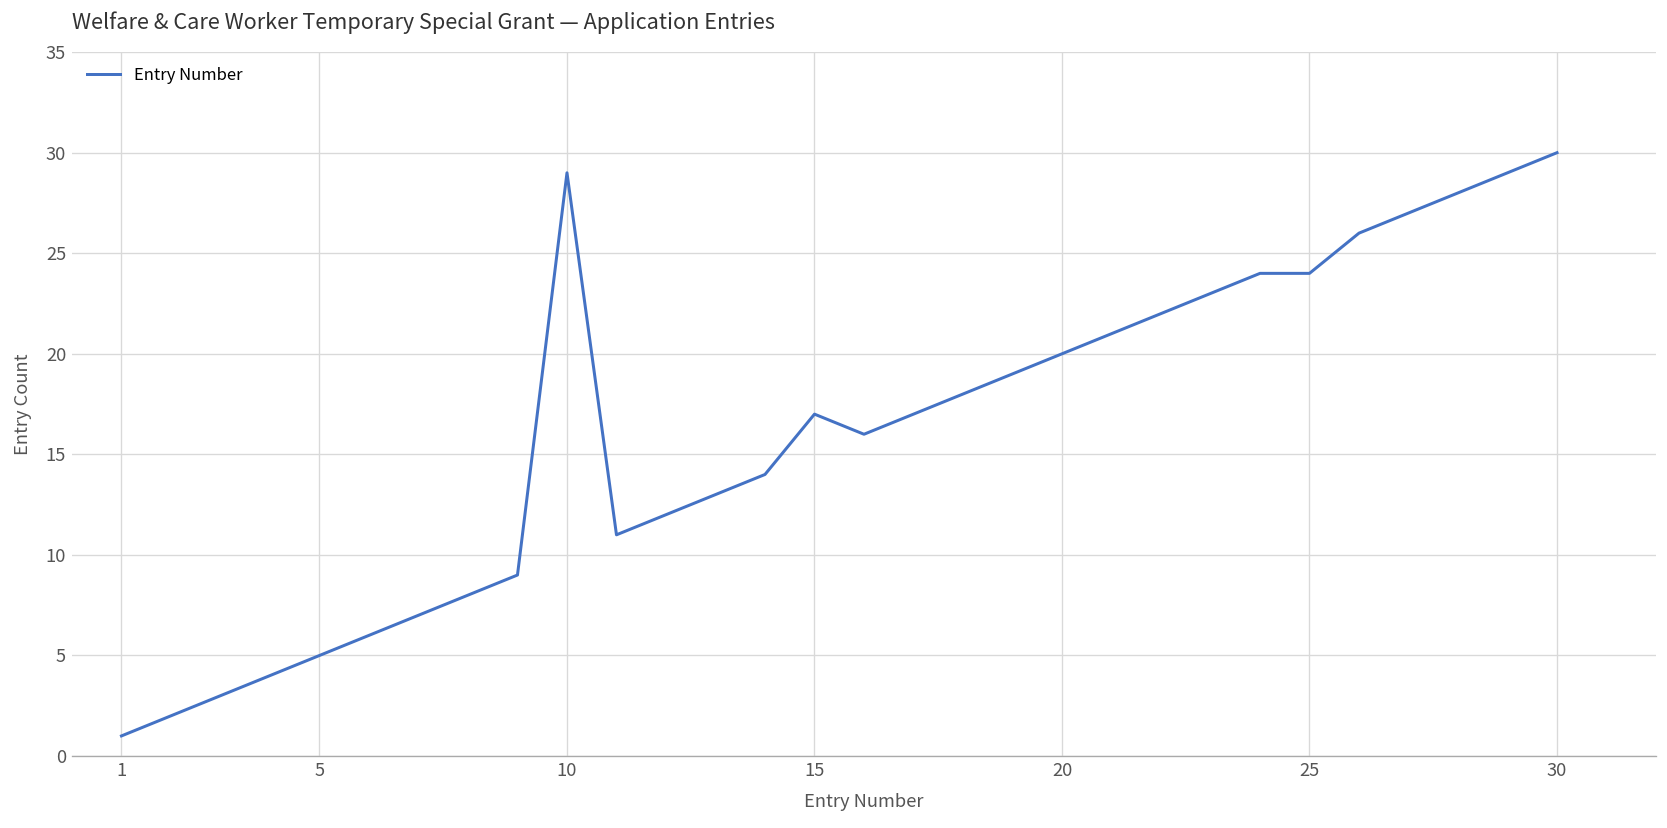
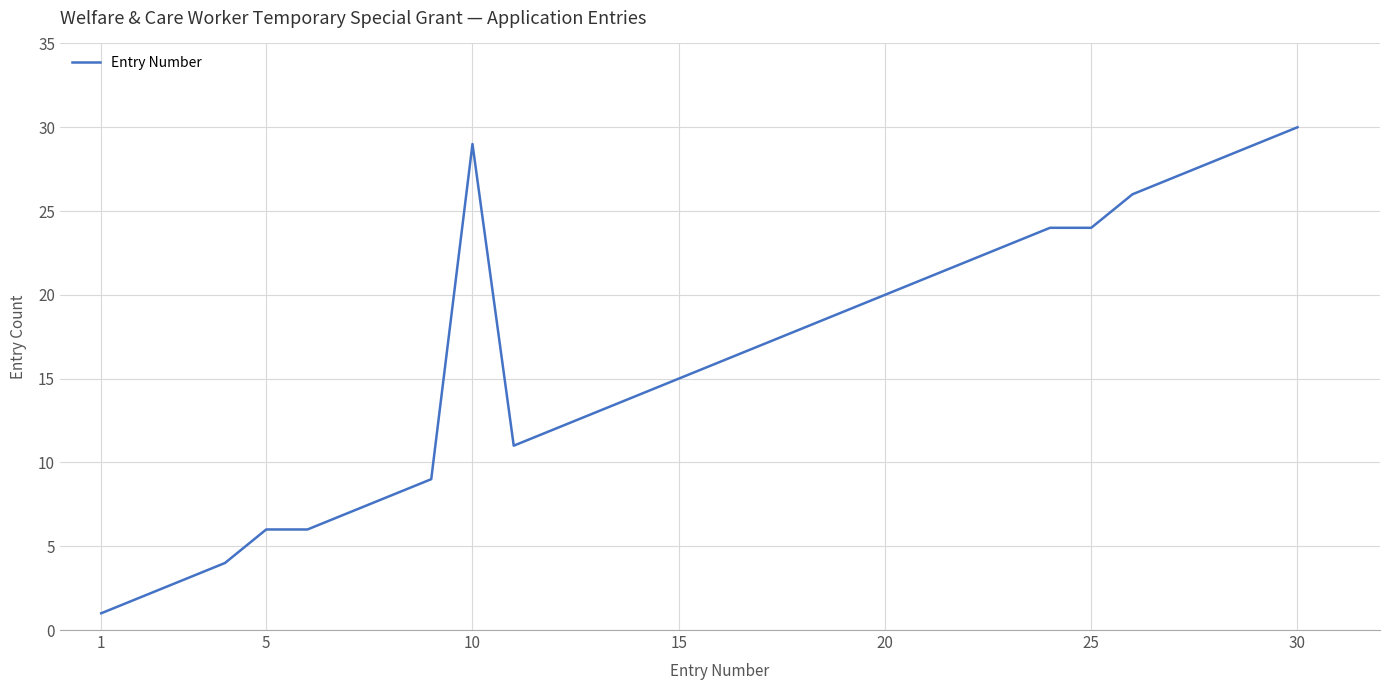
5: 5 -> 6
15: 17 -> 15
